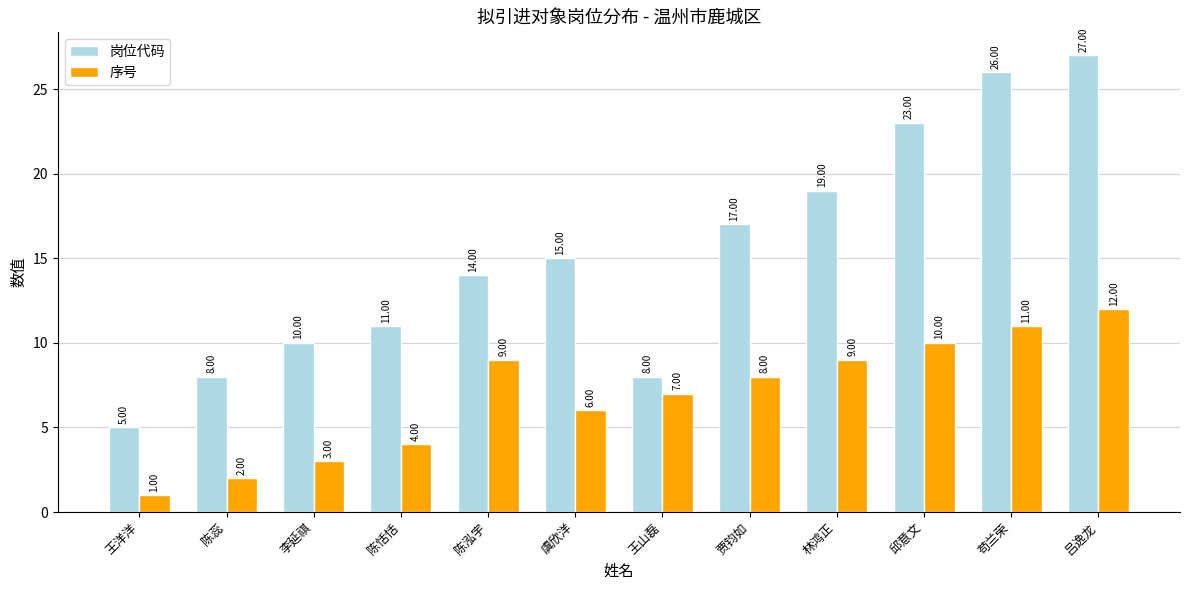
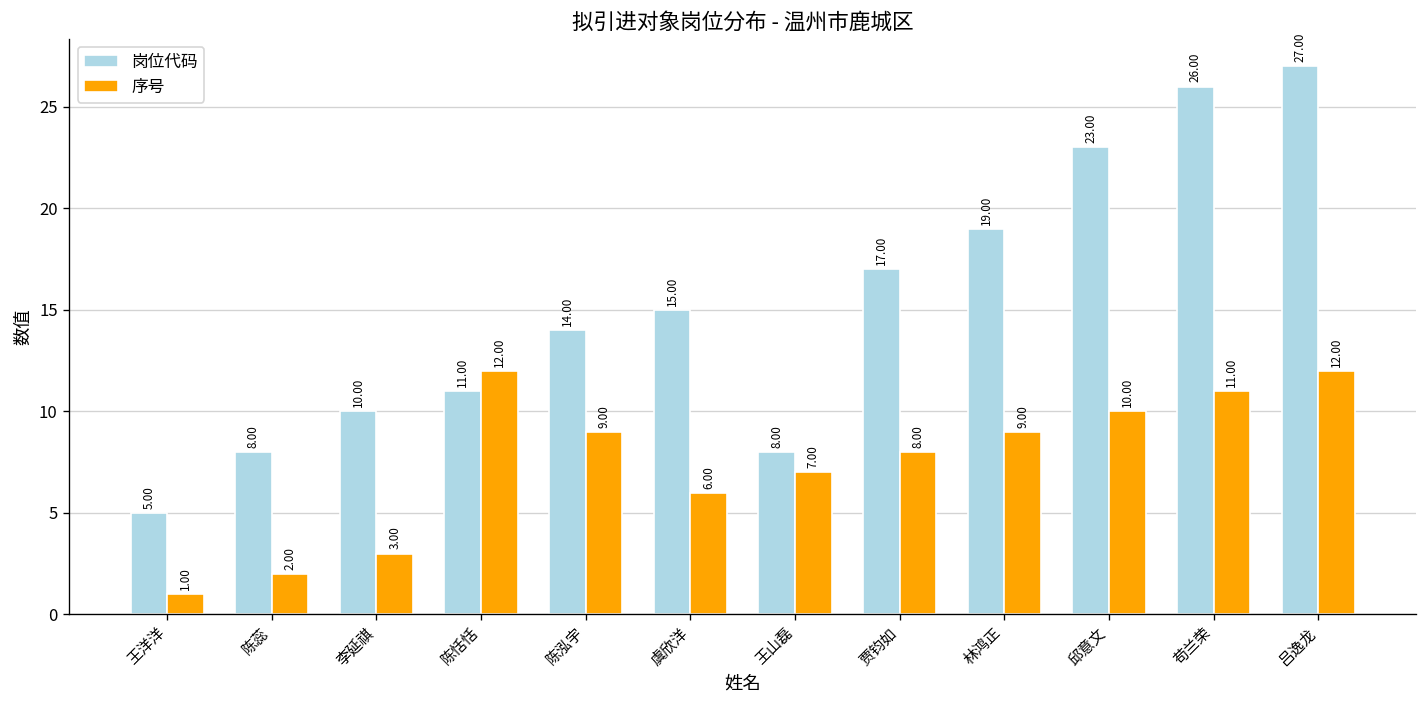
序号, 陈恬恬: 4.00 -> 12.00
